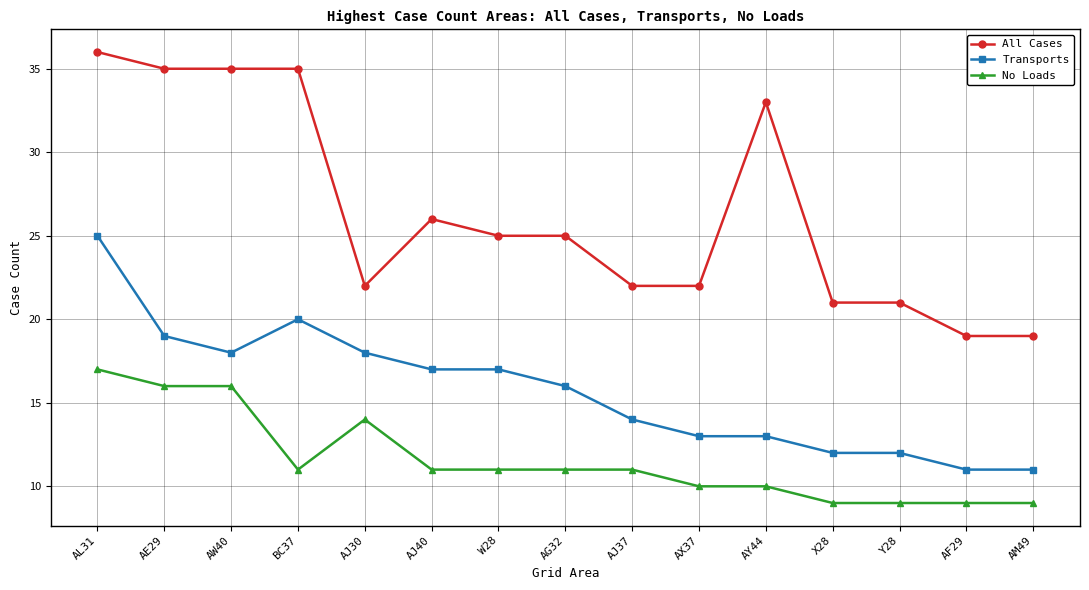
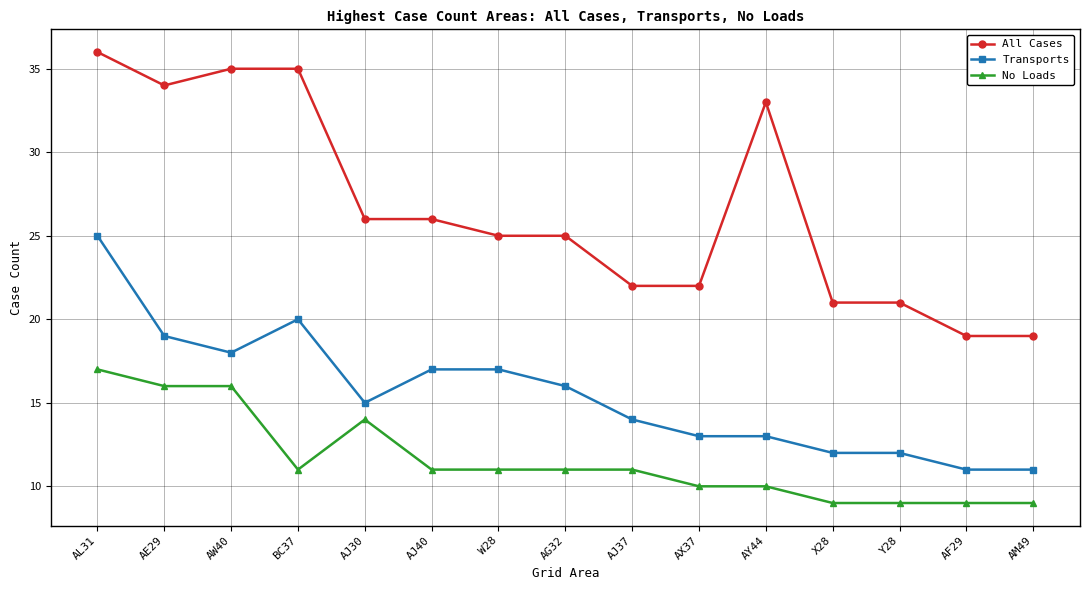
All Cases, AE29: 35 -> 34
All Cases, AJ30: 22 -> 26
Transports, AJ30: 18 -> 15
